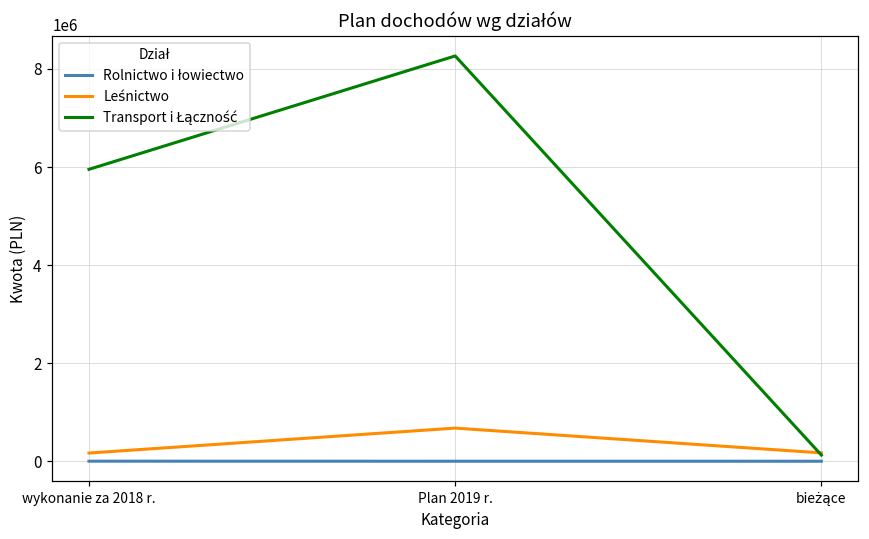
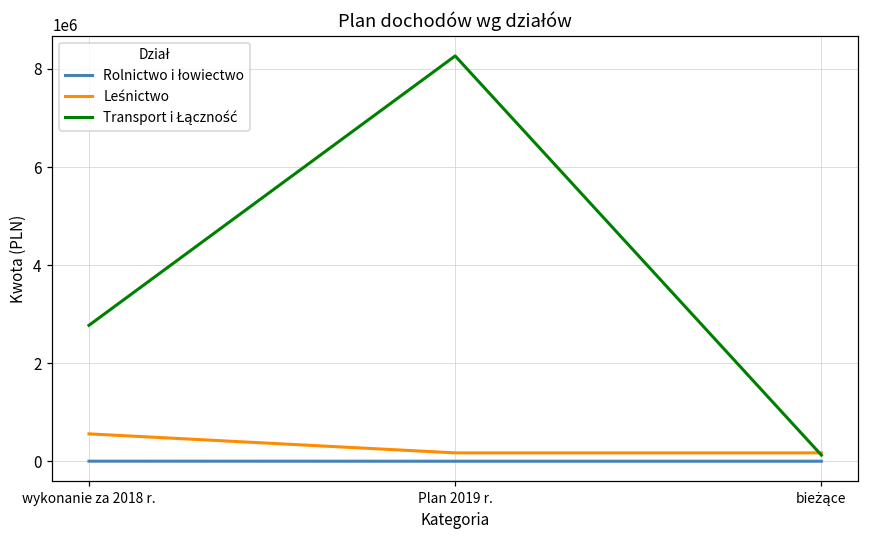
Leśnictwo, wykonanie za 2018 r.: 200000 -> 600000
Transport i Łączność, wykonanie za 2018 r.: 6000000 -> 2800000
Leśnictwo, Plan 2019 r.: 700000 -> 200000
